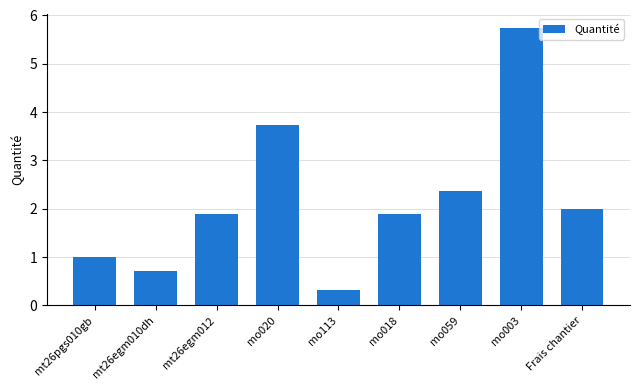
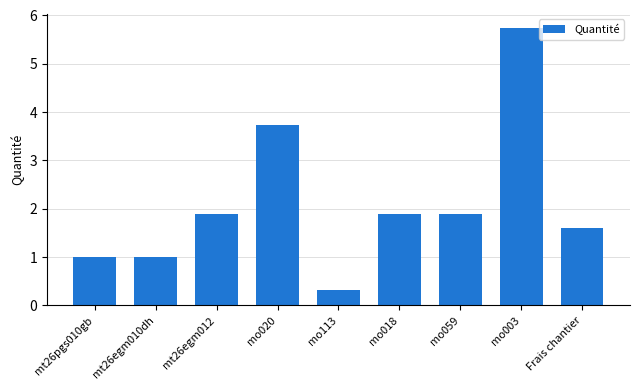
mt26egm010dh: 0.7 -> 1.0
mo059: 2.4 -> 1.9
Frais chantier: 2.0 -> 1.6
